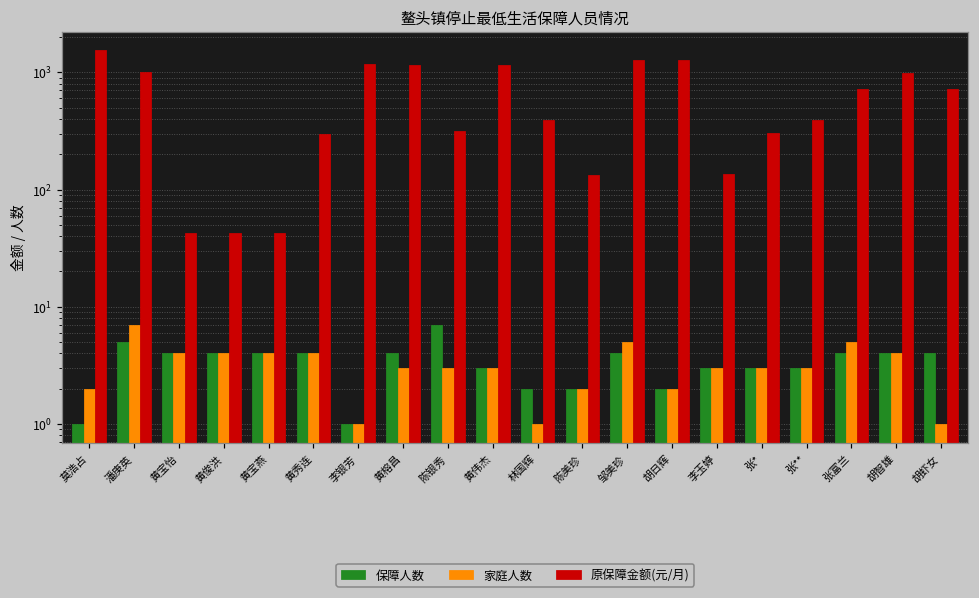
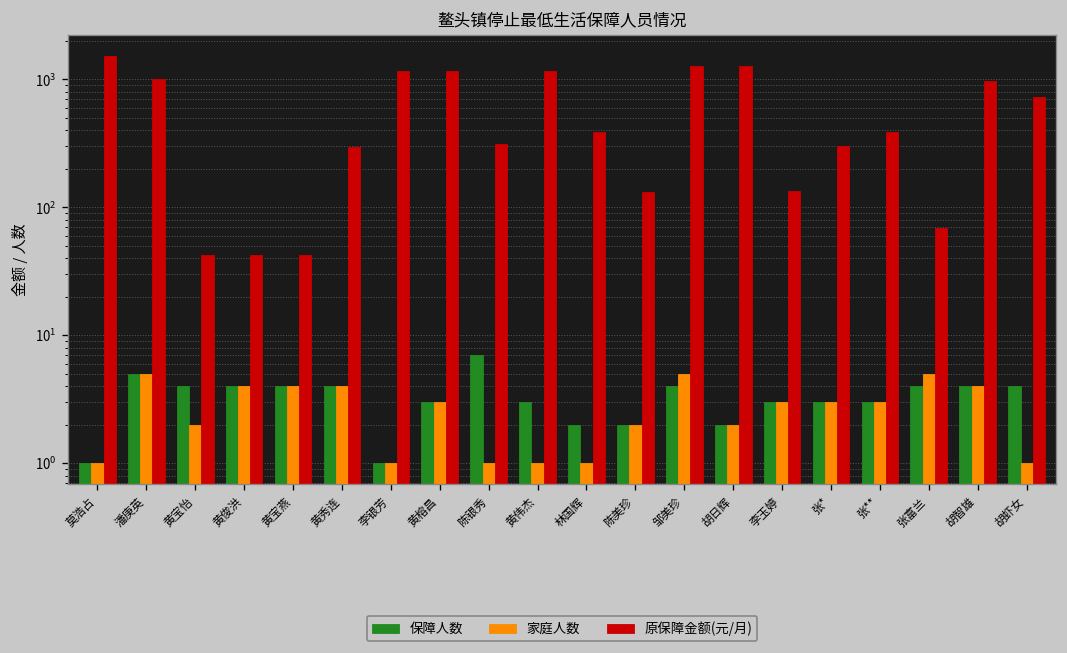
家庭人数, 莫浩占: 2 -> 1
家庭人数, 潘庚英: 7 -> 5
家庭人数, 黄宝怡: 4 -> 2
保障人数, 黄榕昌: 4 -> 3
家庭人数, 陈银秀: 3 -> 1
家庭人数, 黄伟杰: 3 -> 1
原保障金额(元/月), 张富兰: 700 -> 70
